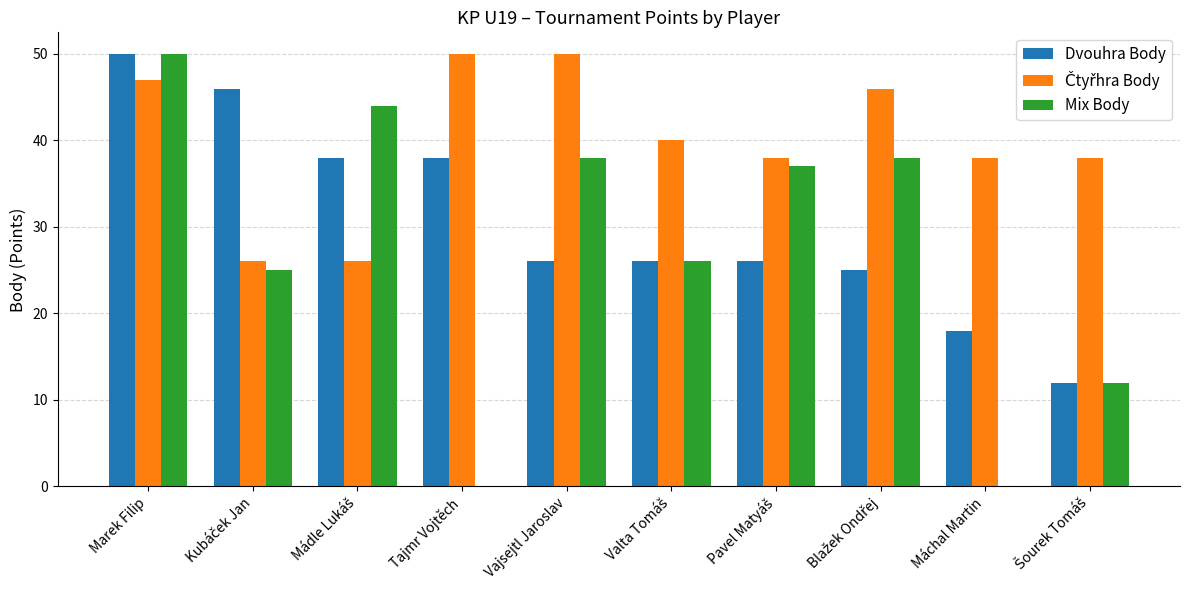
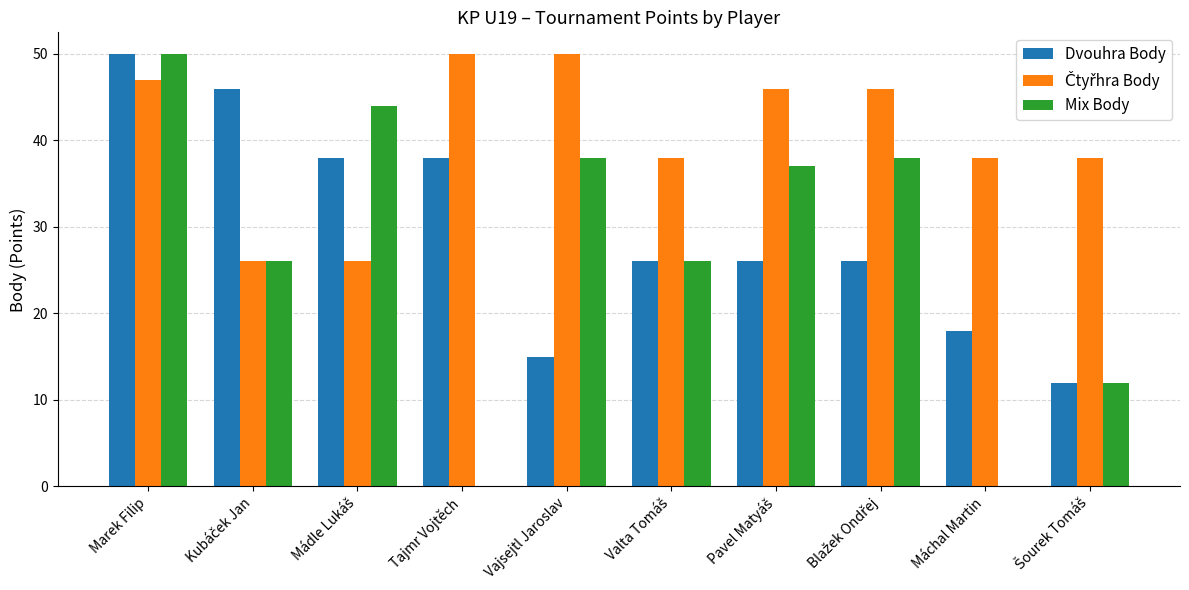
Mix Body, Kubáček Jan: 25 -> 26
Dvouhra Body, Vajsejtl Jaroslav: 26 -> 15
Čtyřhra Body, Valta Tomáš: 40 -> 38
Čtyřhra Body, Pavel Matyáš: 38 -> 46
Dvouhra Body, Blažek Ondřej: 25 -> 26
